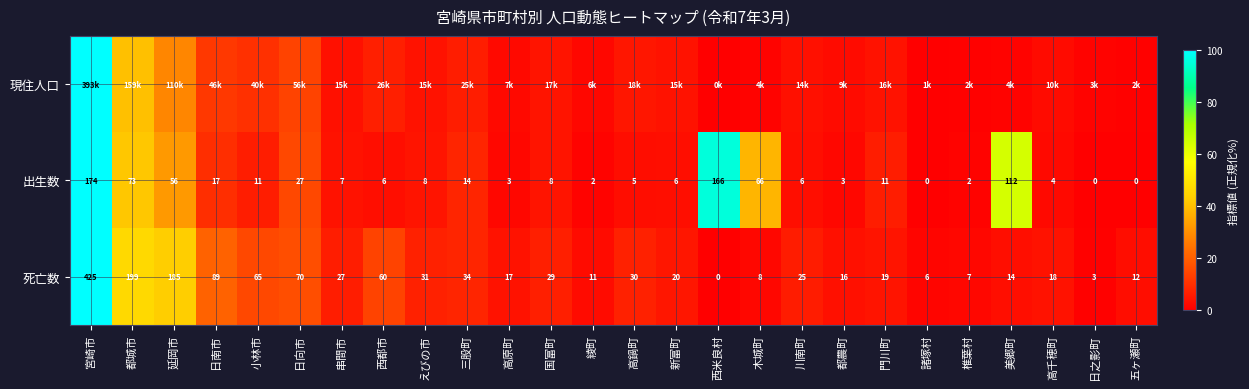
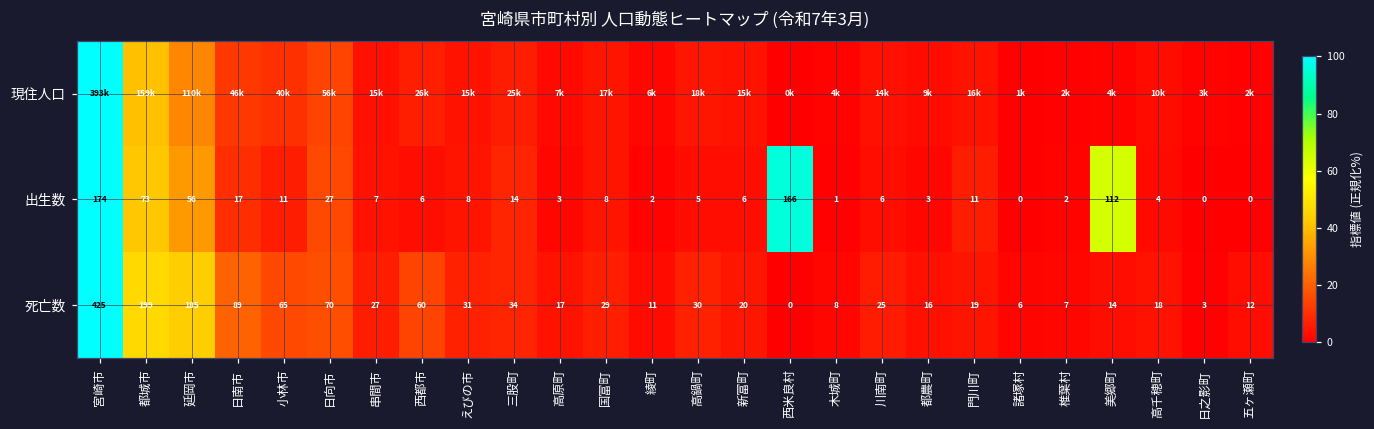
出生数, 木城町: 66 -> 1
